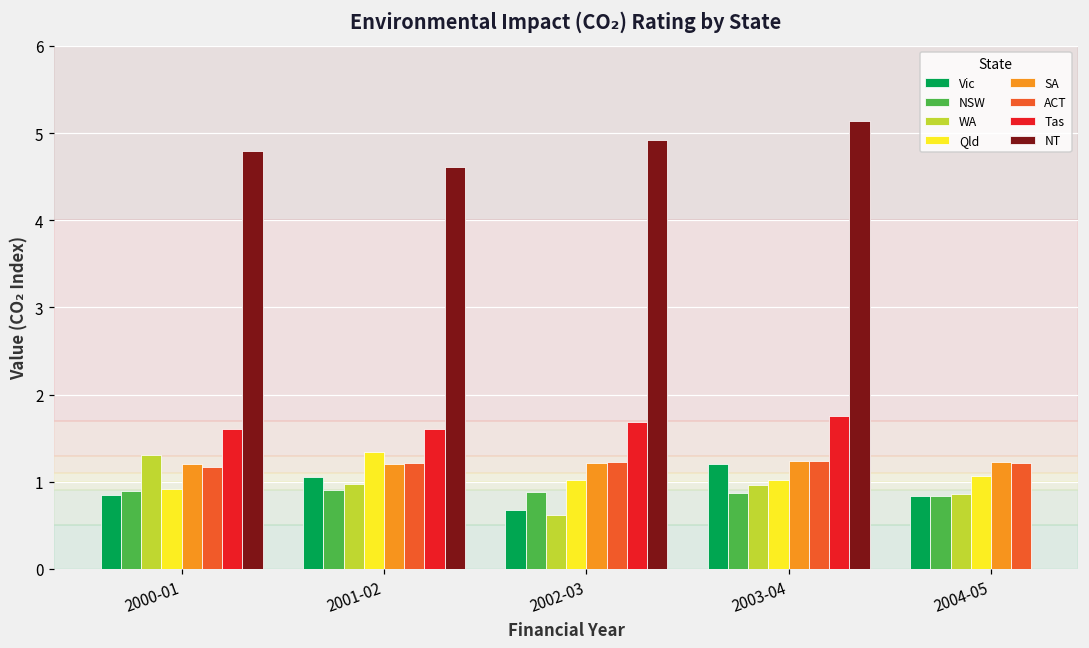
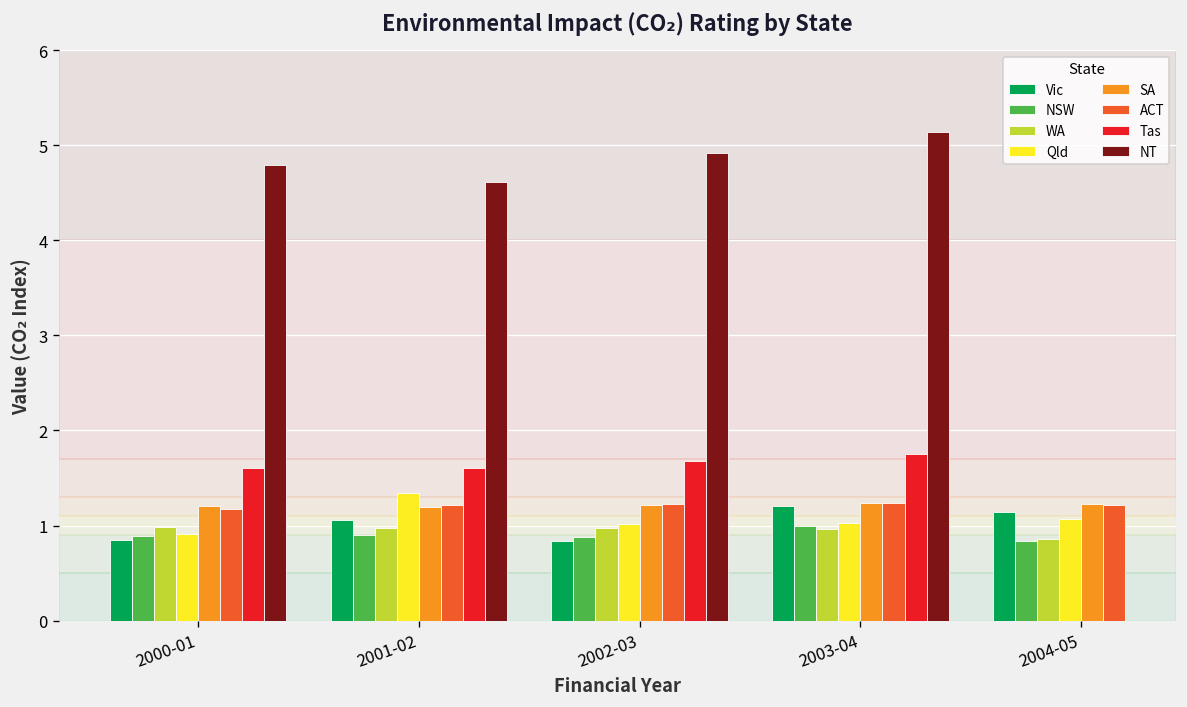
WA, 2000-01: 1.3 -> 1.0
Vic, 2002-03: 0.7 -> 0.8
WA, 2002-03: 0.6 -> 1.0
NSW, 2003-04: 0.9 -> 1.0
Vic, 2004-05: 0.8 -> 1.1
